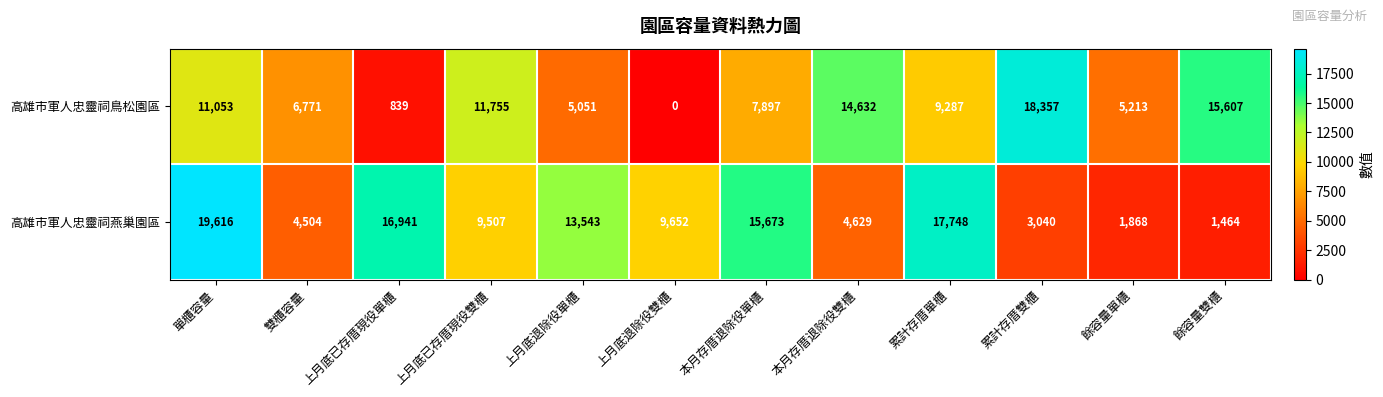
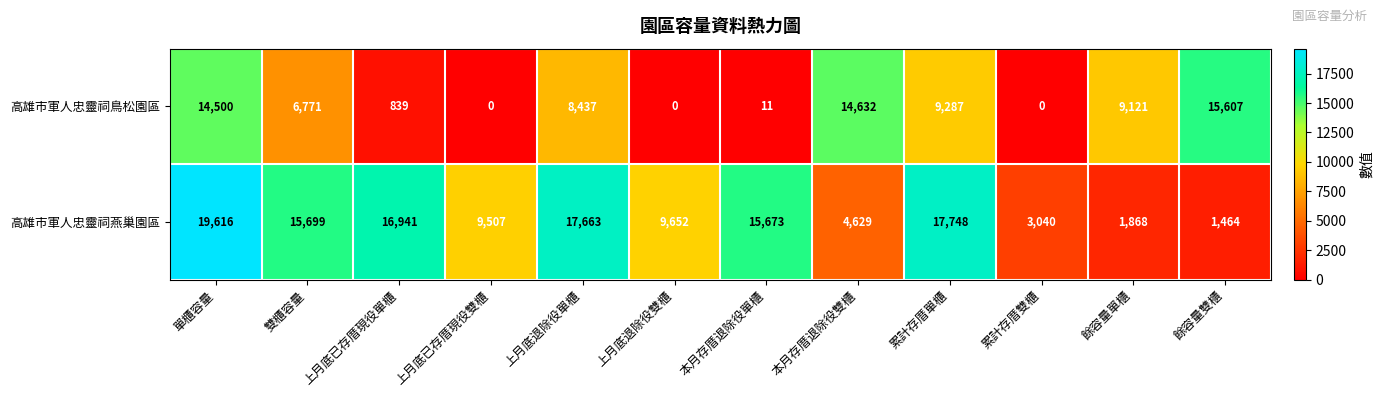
高雄市軍人忠靈祠鳥松園區, 單櫃容量: 11,053 -> 14,500
高雄市軍人忠靈祠鳥松園區, 上月底已存厝現役雙櫃: 11,755 -> 0
高雄市軍人忠靈祠鳥松園區, 上月底退除役單櫃: 5,051 -> 8,437
高雄市軍人忠靈祠鳥松園區, 本月存厝退除役單櫃: 7,897 -> 11
高雄市軍人忠靈祠鳥松園區, 累計存厝雙櫃: 18,357 -> 0
高雄市軍人忠靈祠鳥松園區, 餘容量單櫃: 5,213 -> 9,121
高雄市軍人忠靈祠燕巢園區, 雙櫃容量: 4,504 -> 15,699
高雄市軍人忠靈祠燕巢園區, 上月底退除役單櫃: 13,543 -> 17,663
